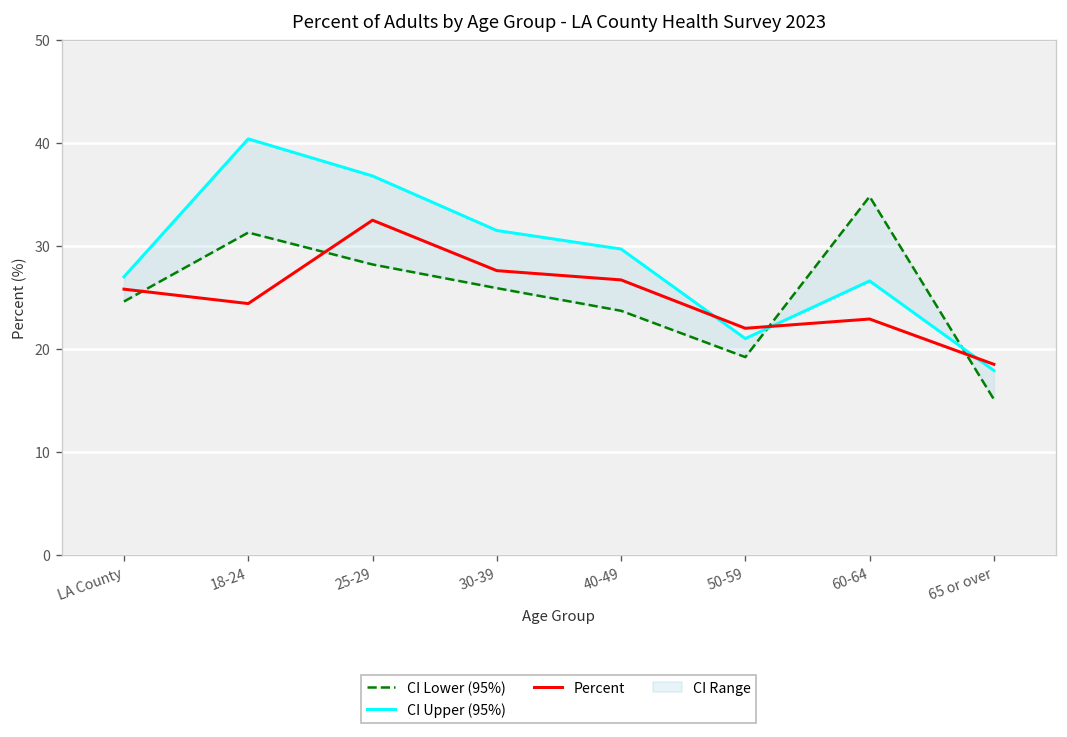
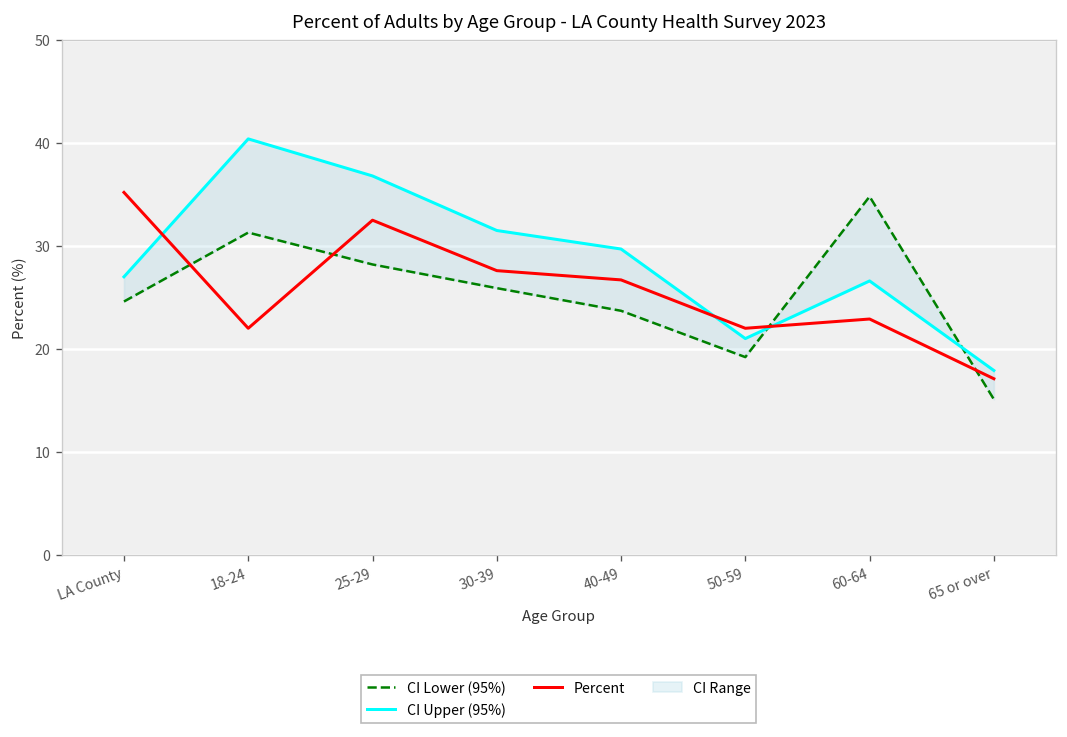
Percent, LA County: 26 -> 35
Percent, 18-24: 24 -> 22
Percent, 65 or over: 19 -> 17
